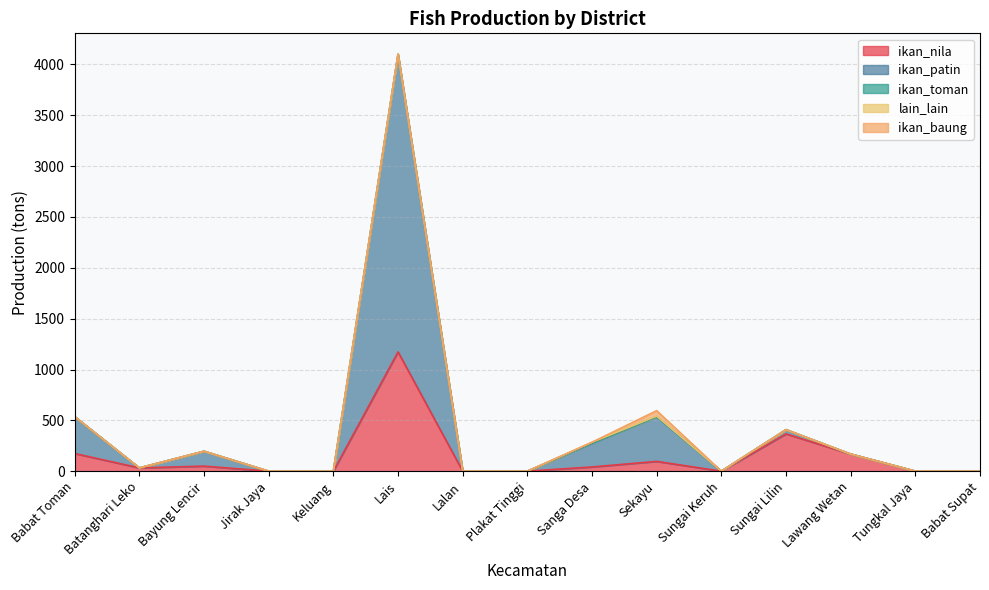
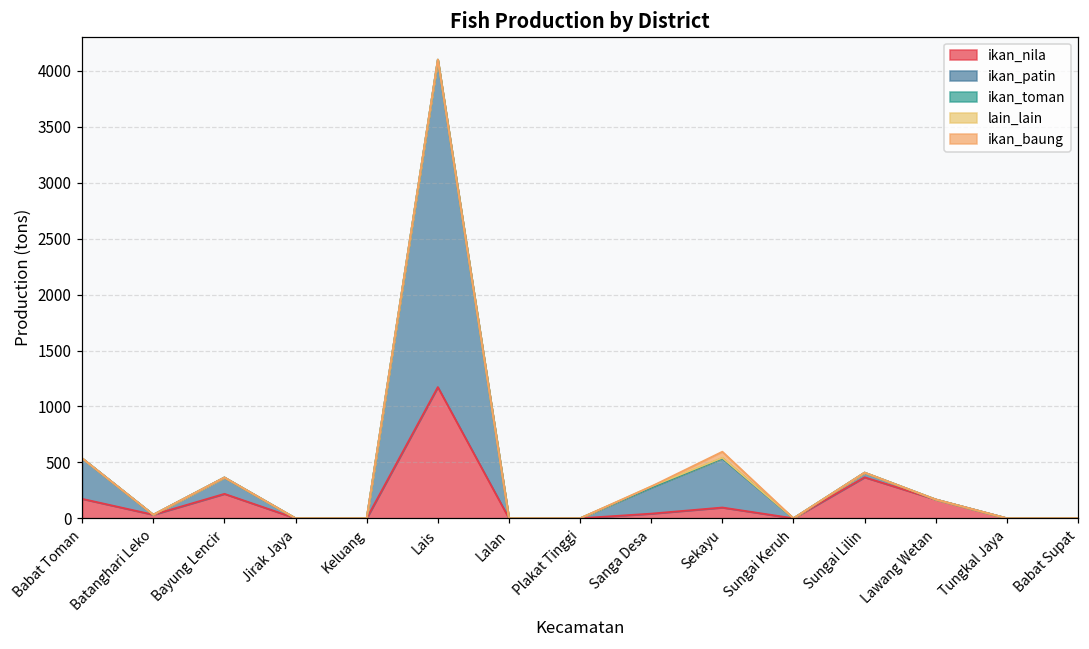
ikan_nila, Bayung Lencir: 50 -> 220
